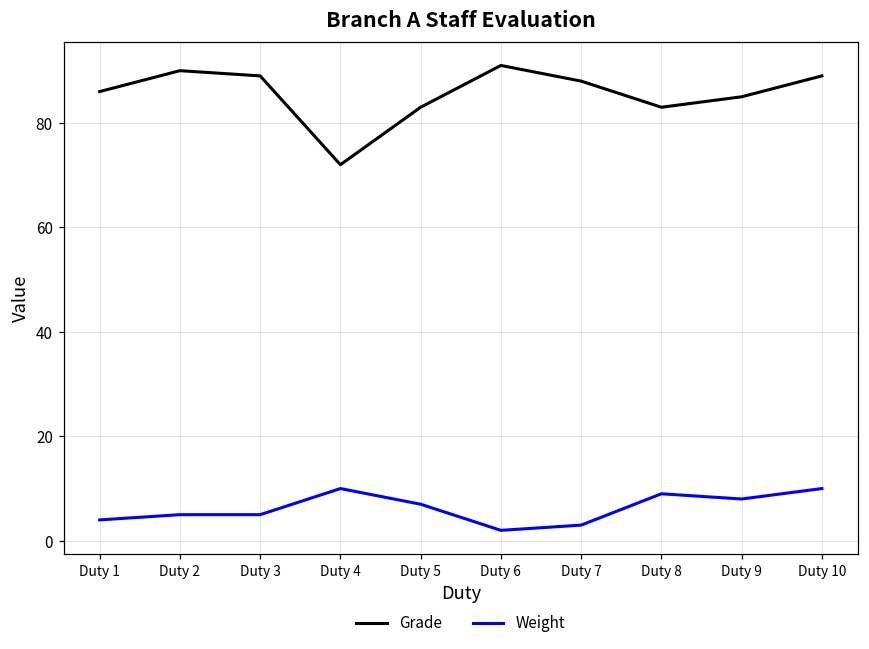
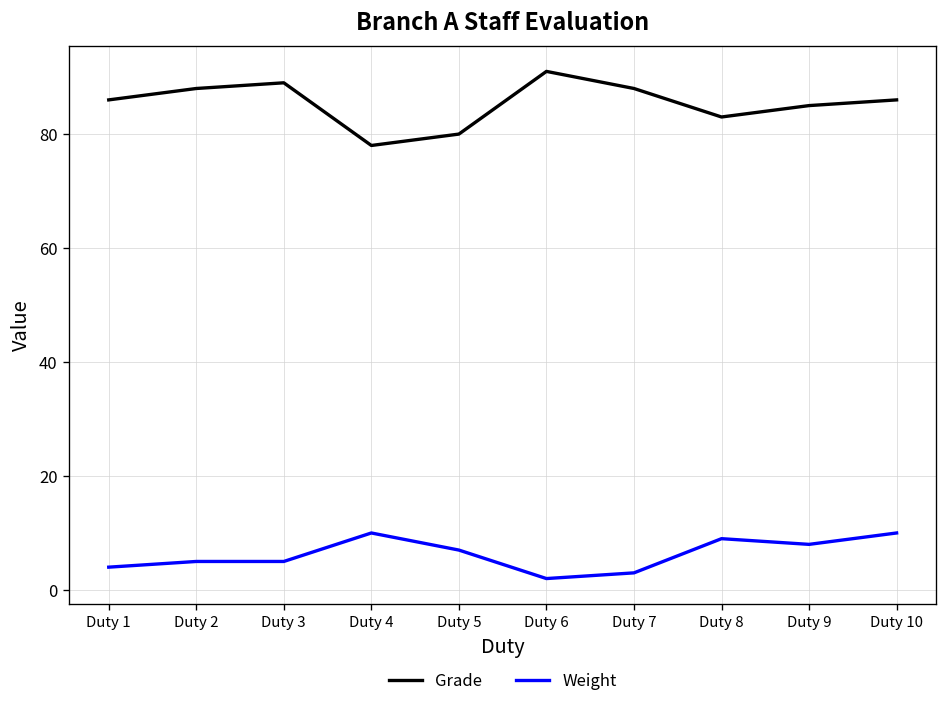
Grade, Duty 2: 90 -> 88
Grade, Duty 4: 72 -> 78
Grade, Duty 5: 83 -> 80
Grade, Duty 10: 89 -> 86
